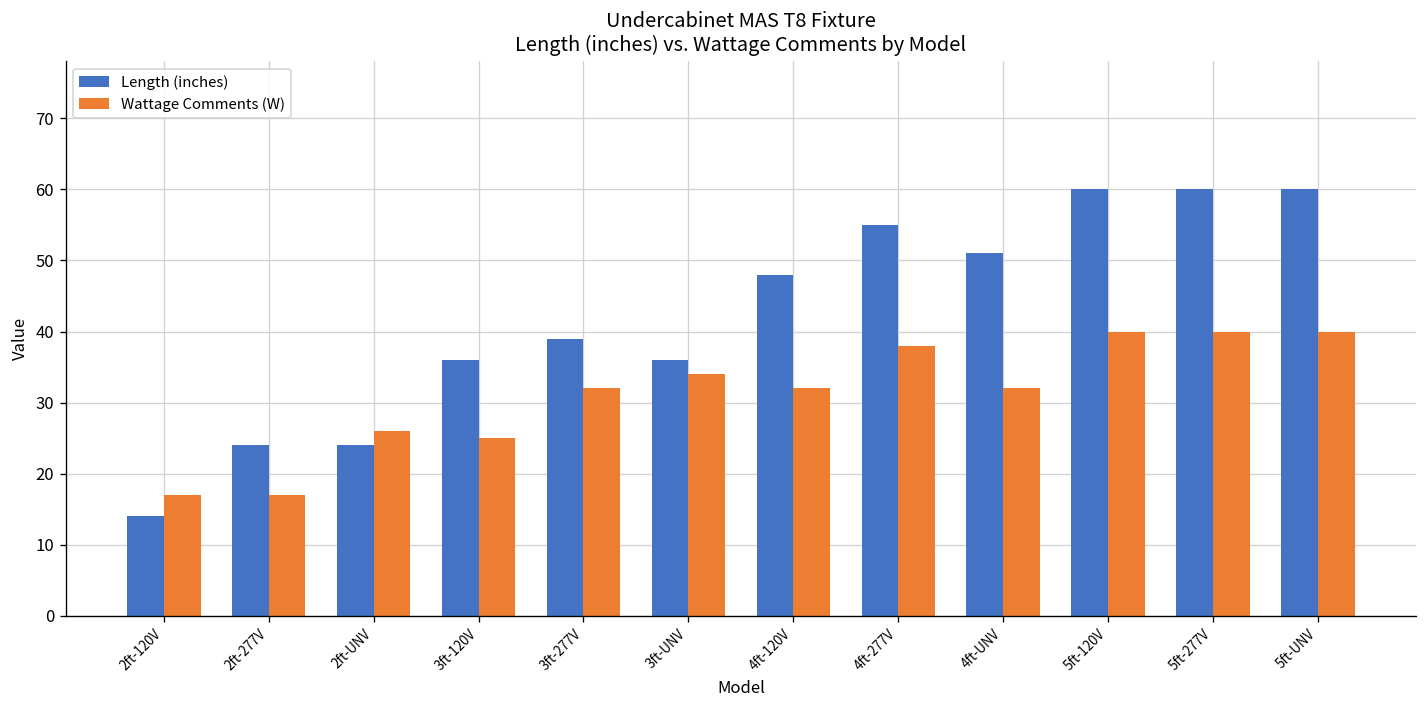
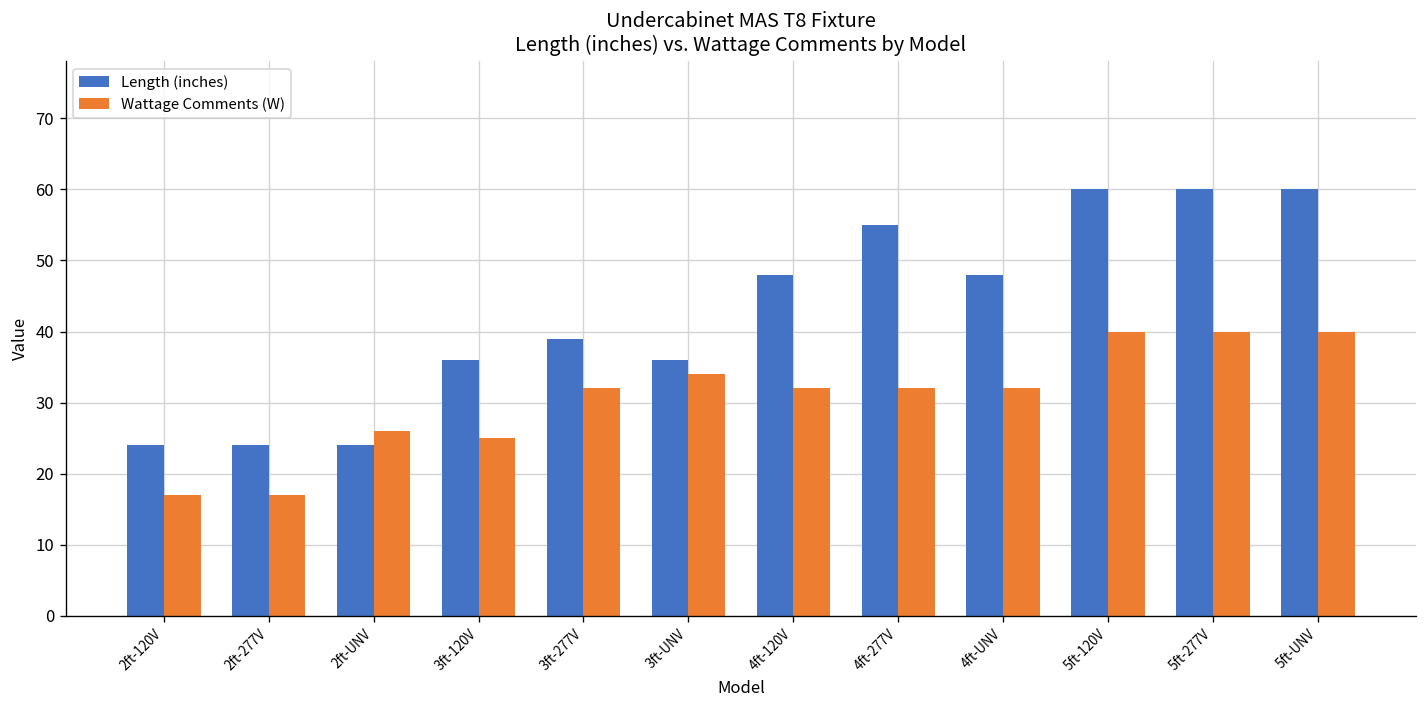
Length (inches), 2ft-120V: 14 -> 24
Wattage Comments (W), 4ft-277V: 38 -> 32
Length (inches), 4ft-UNV: 51 -> 48
